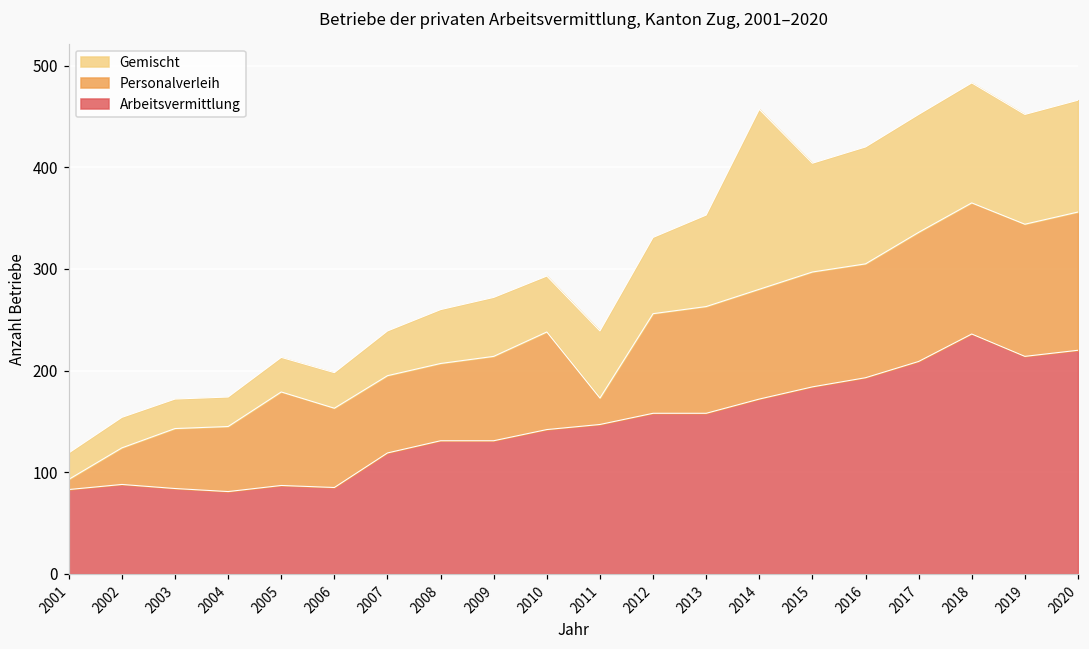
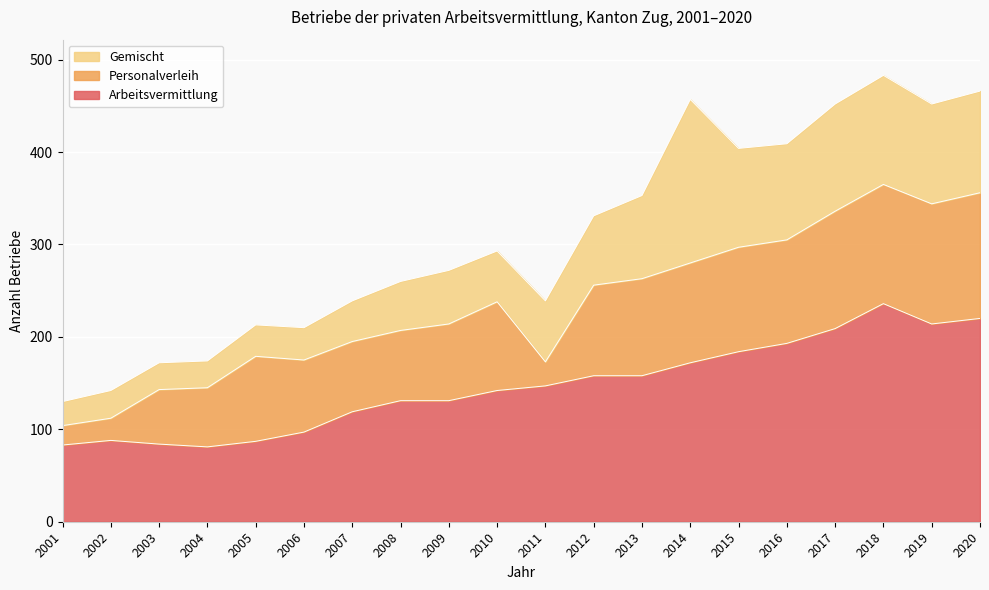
Personalverleih, 2001: 10 -> 20
Personalverleih, 2002: 40 -> 20
Arbeitsvermittlung, 2006: 90 -> 100
Gemischt, 2016: 120 -> 100
